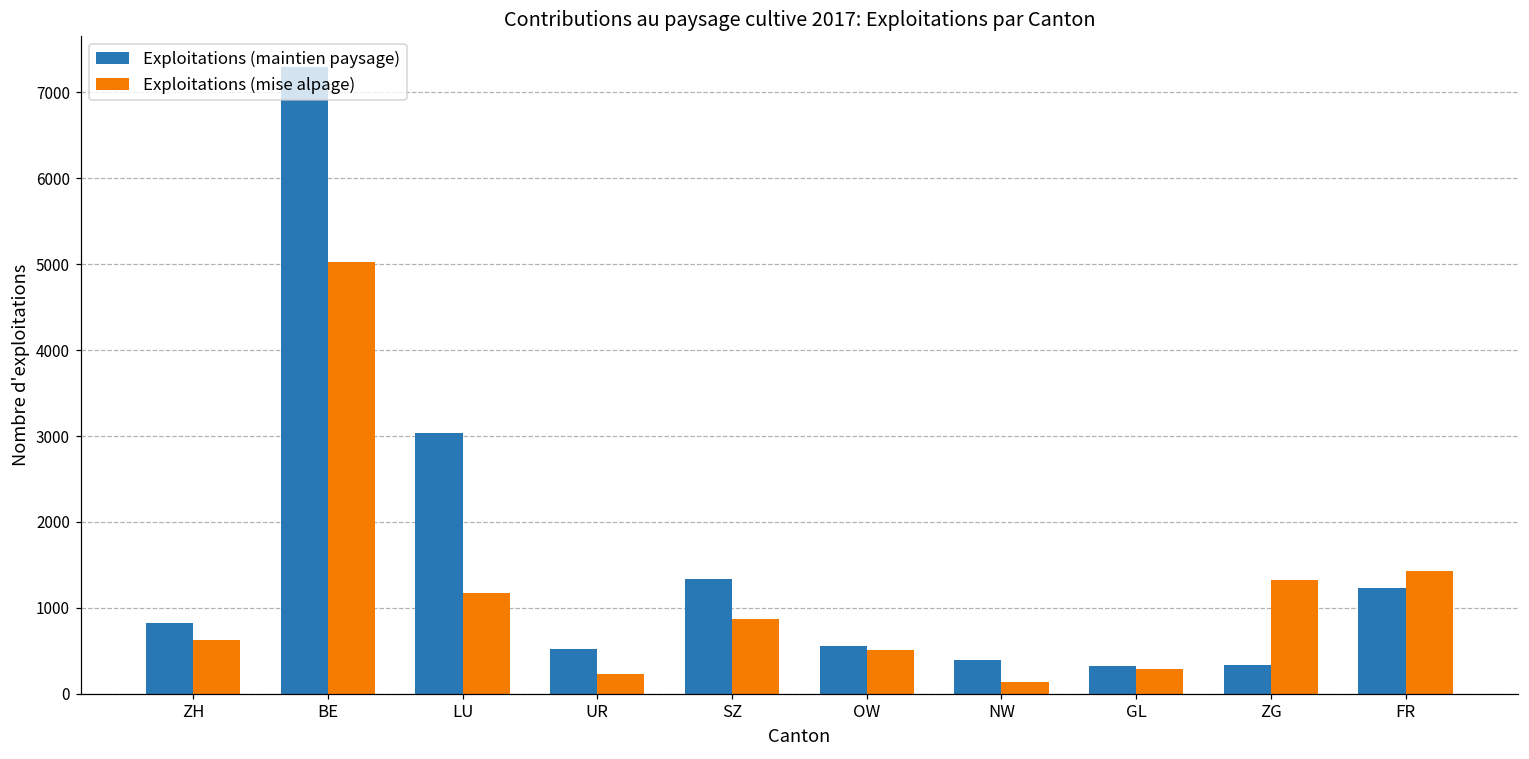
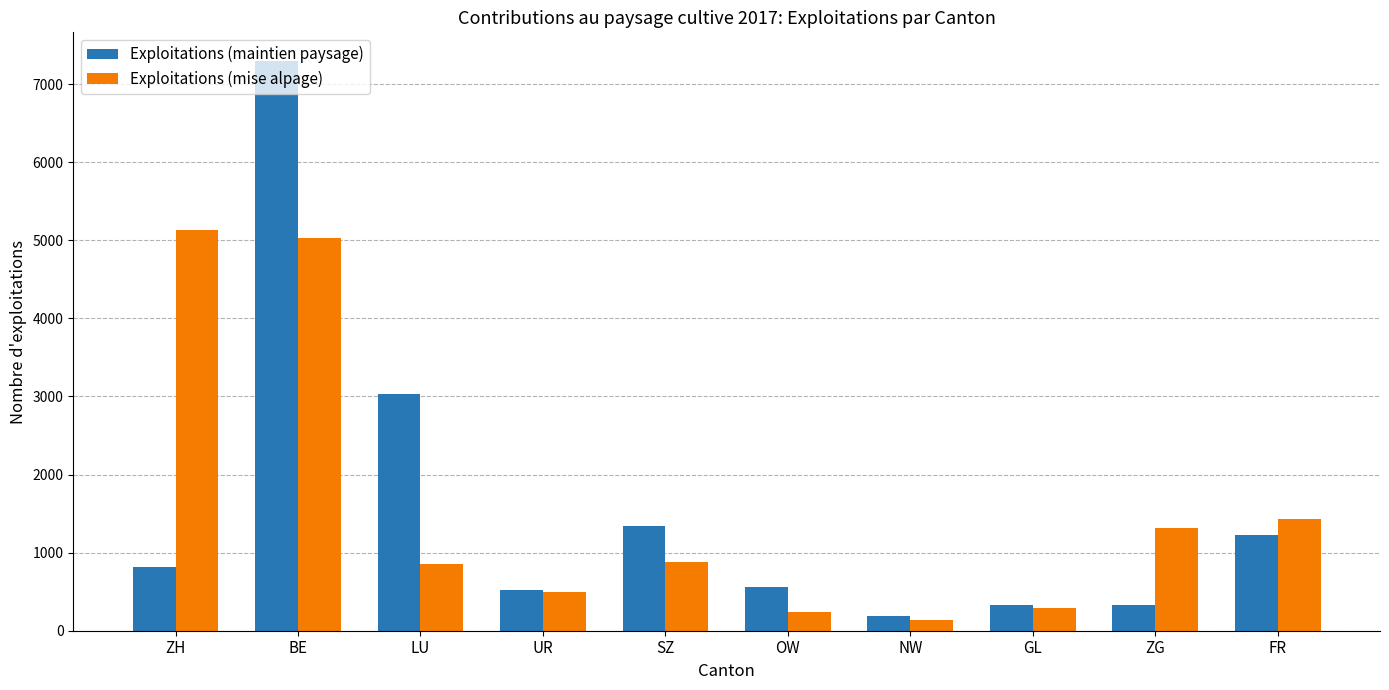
Exploitations (mise alpage), ZH: 600 -> 5100
Exploitations (mise alpage), LU: 1200 -> 900
Exploitations (mise alpage), UR: 200 -> 500
Exploitations (mise alpage), OW: 500 -> 200
Exploitations (maintien paysage), NW: 400 -> 200
